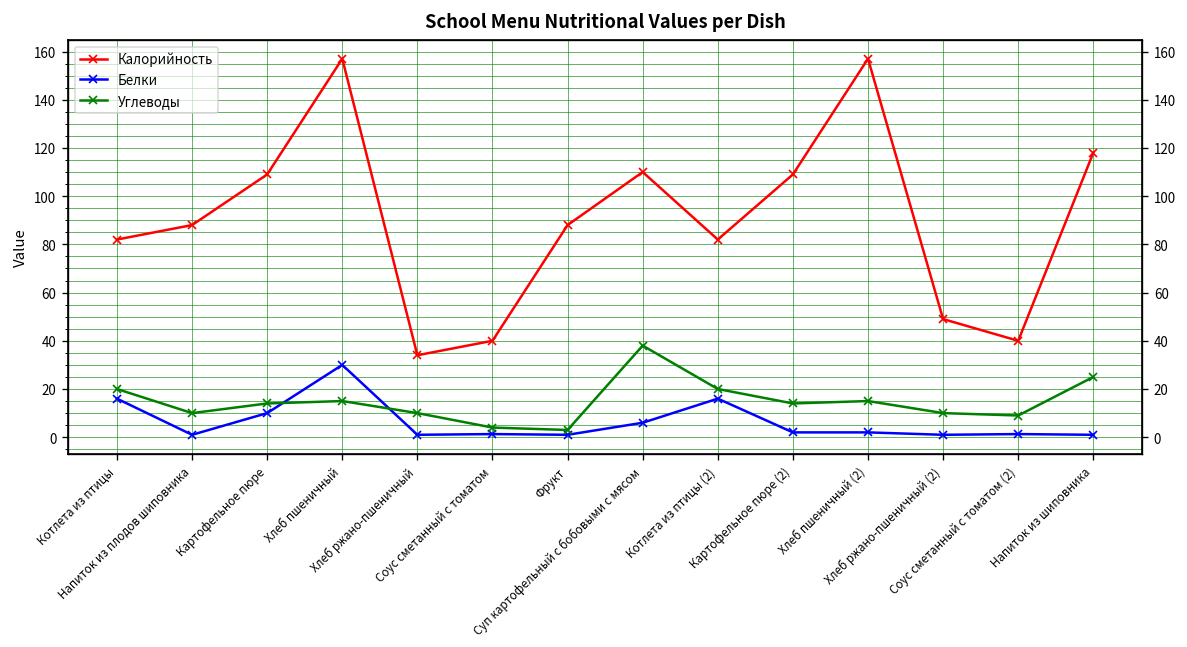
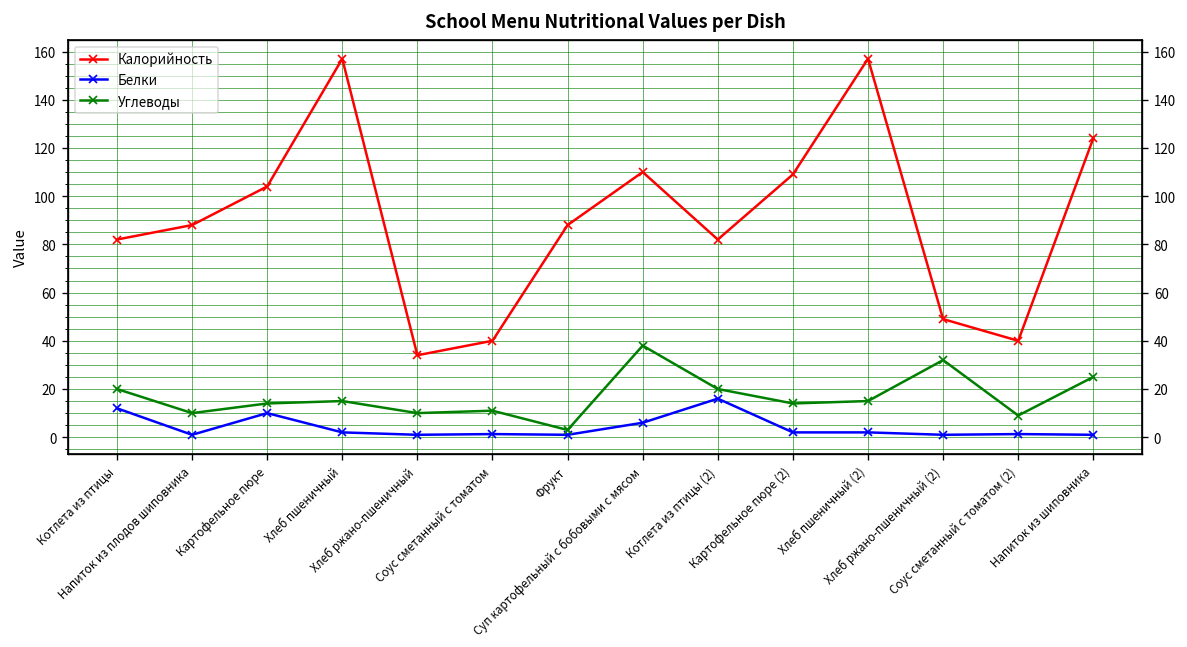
Белки, Котлета из птицы: 16 -> 12
Калорийность, Картофельное пюре: 109 -> 104
Белки, Хлеб пшеничный: 30 -> 2
Углеводы, Соус сметанный с томатом: 4 -> 11
Углеводы, Хлеб ржано-пшеничный (2): 10 -> 32
Калорийность, Напиток из шиповника: 118 -> 124
